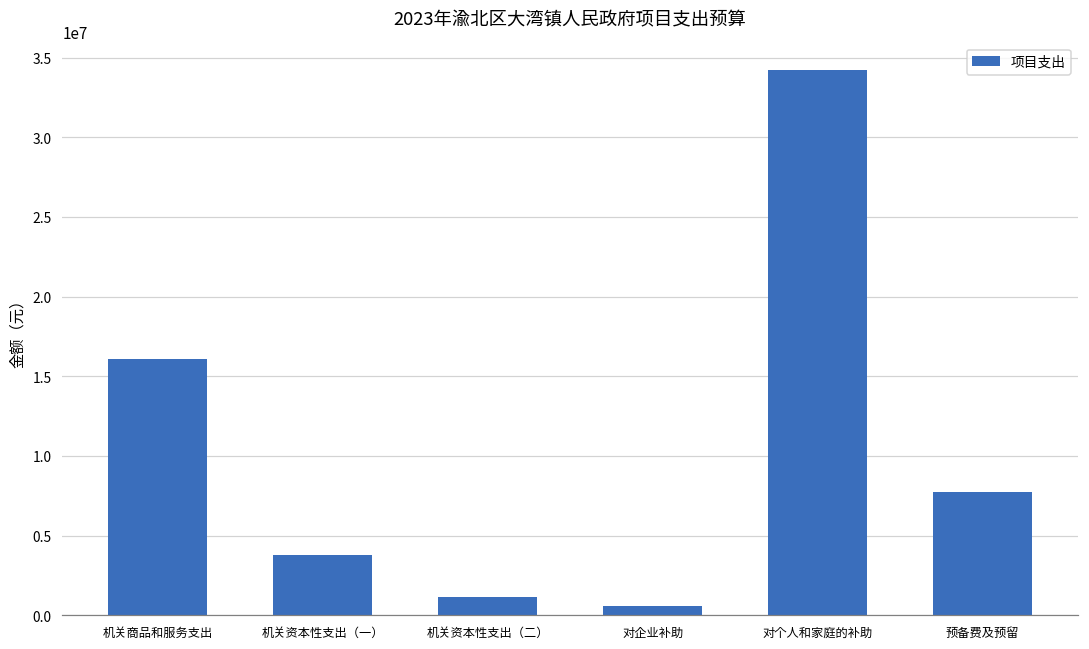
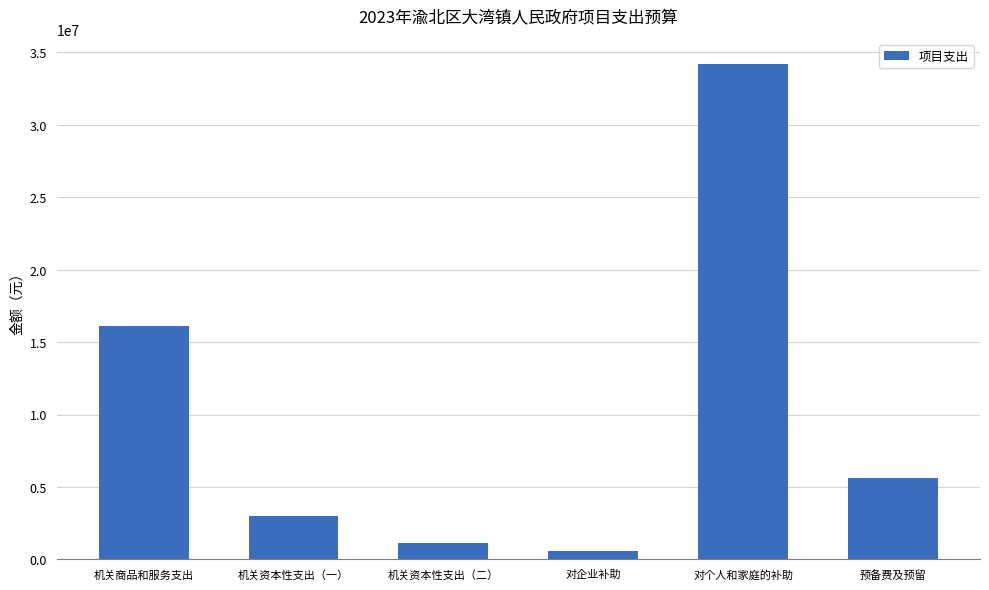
机关资本性支出（一）: 3800000 -> 3000000
预备费及预留: 7700000 -> 5600000
